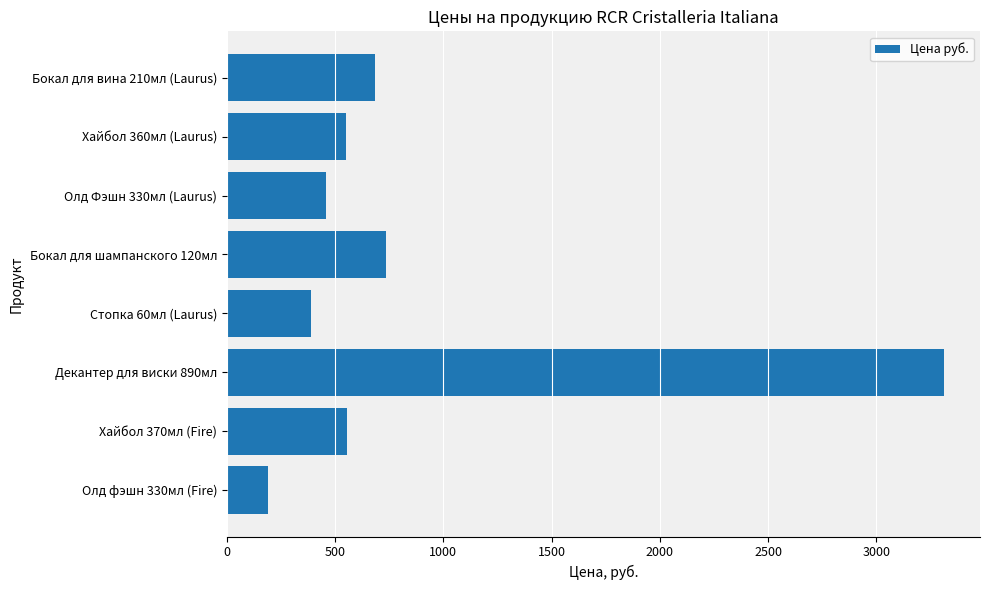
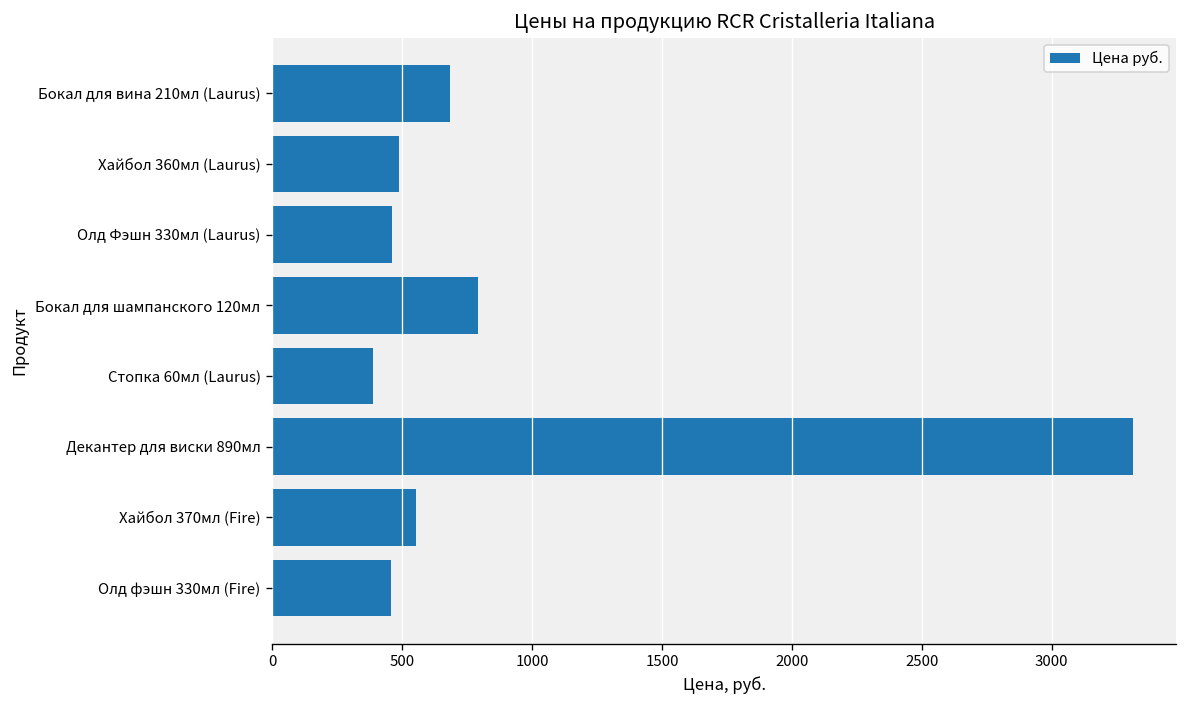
Хайбол 360мл (Laurus): 550 -> 490
Бокал для шампанского 120мл: 740 -> 790
Олд фэшн 330мл (Fire): 190 -> 460
